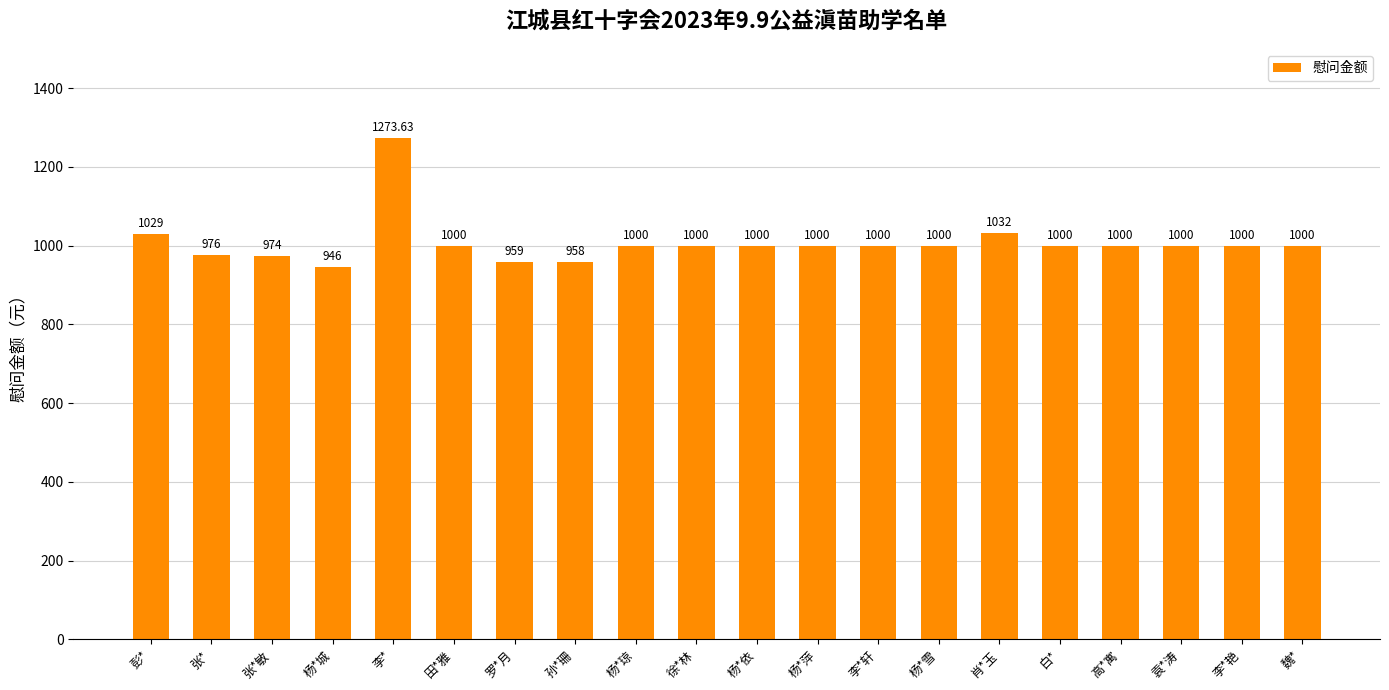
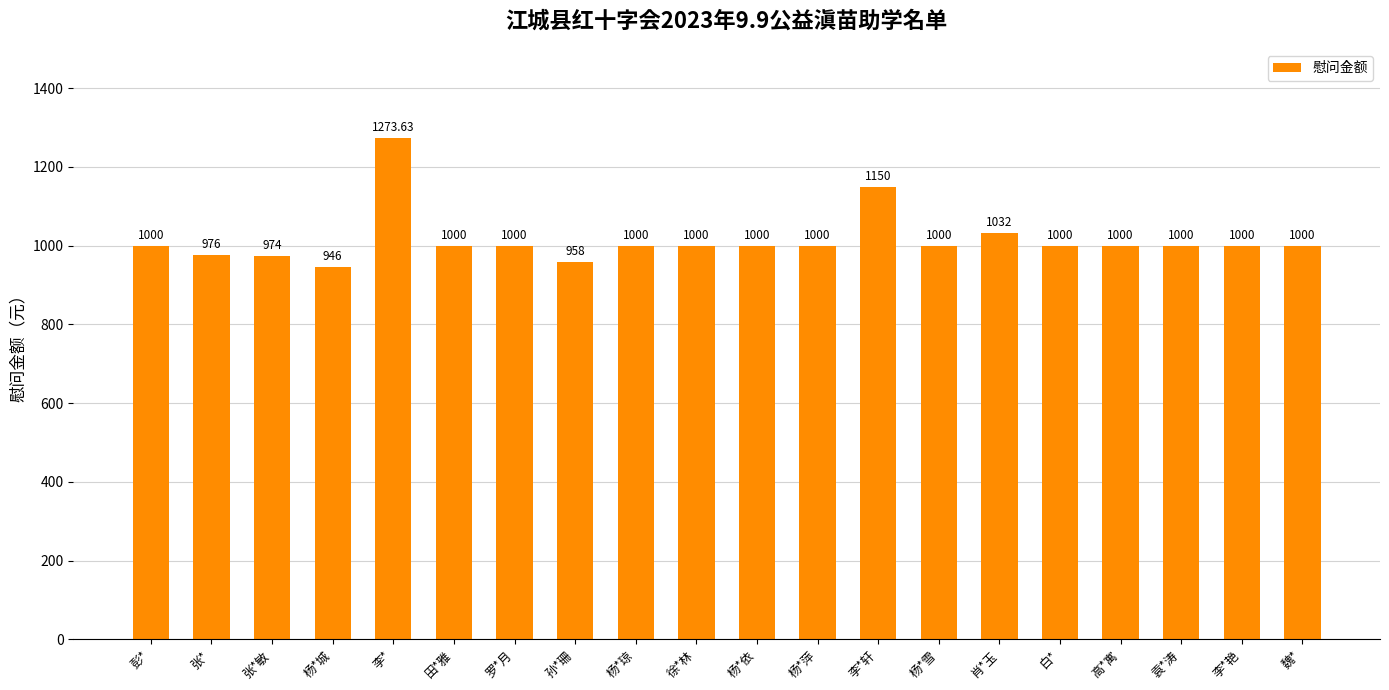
彭*: 1029 -> 1000
罗*月: 959 -> 1000
李*轩: 1000 -> 1150
